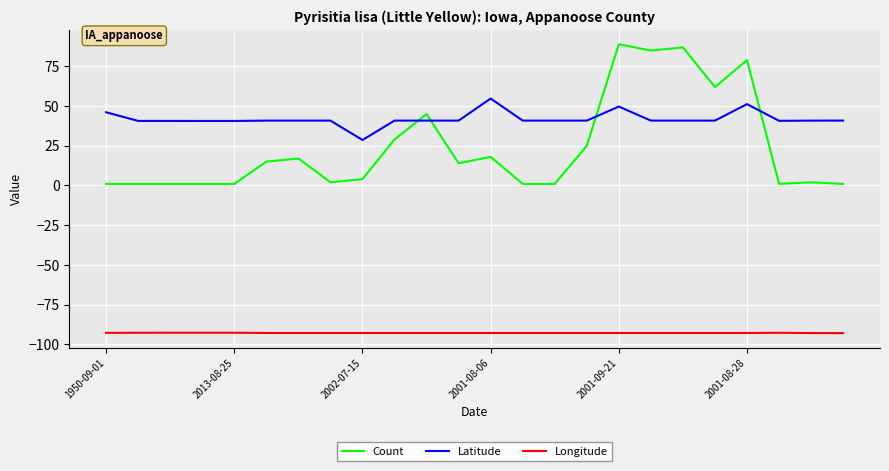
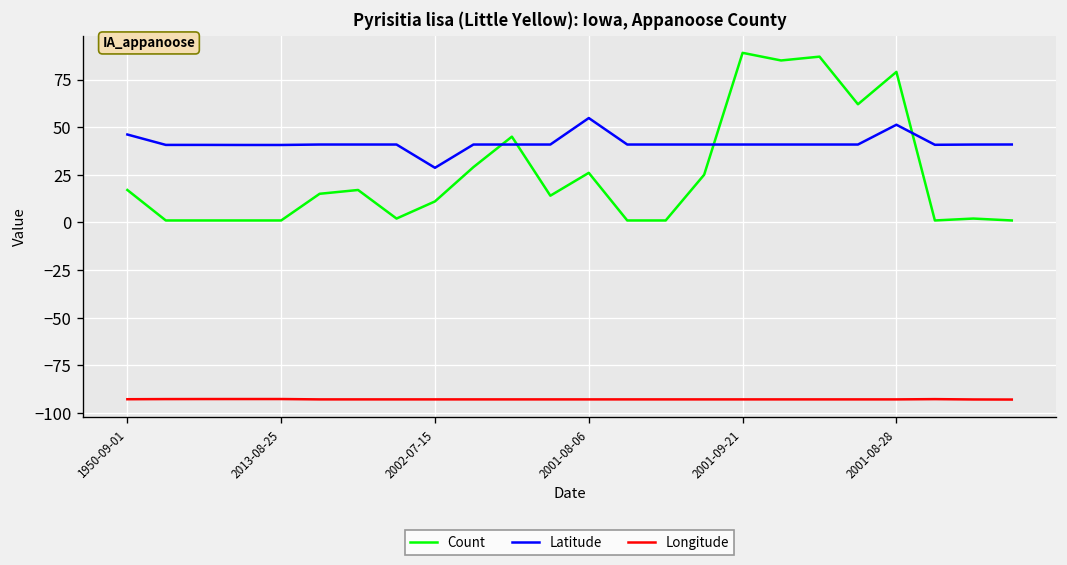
Count, 1950-09-01: 1 -> 17
Count, 2002-07-15: 4 -> 11
Count, 2001-08-06: 18 -> 26
Latitude, 2001-09-21: 50 -> 41
